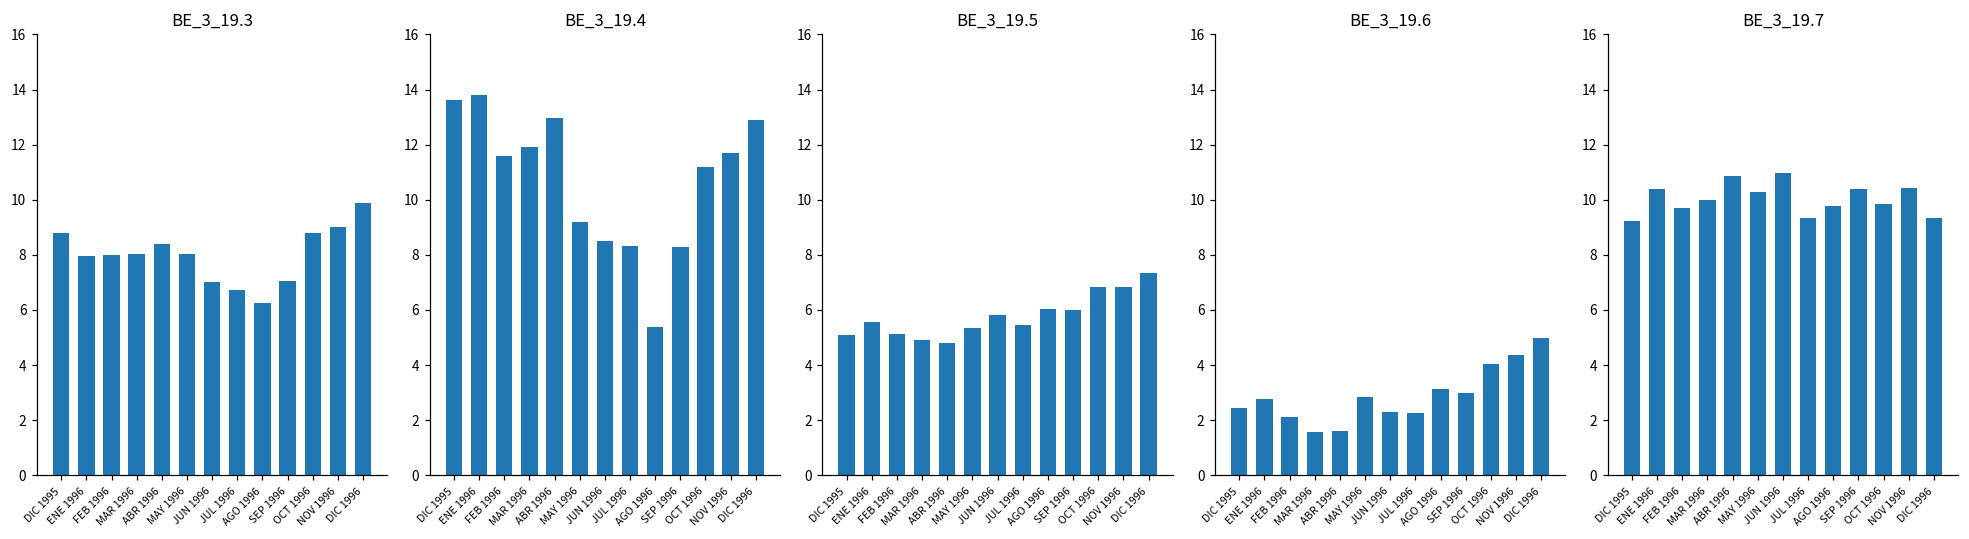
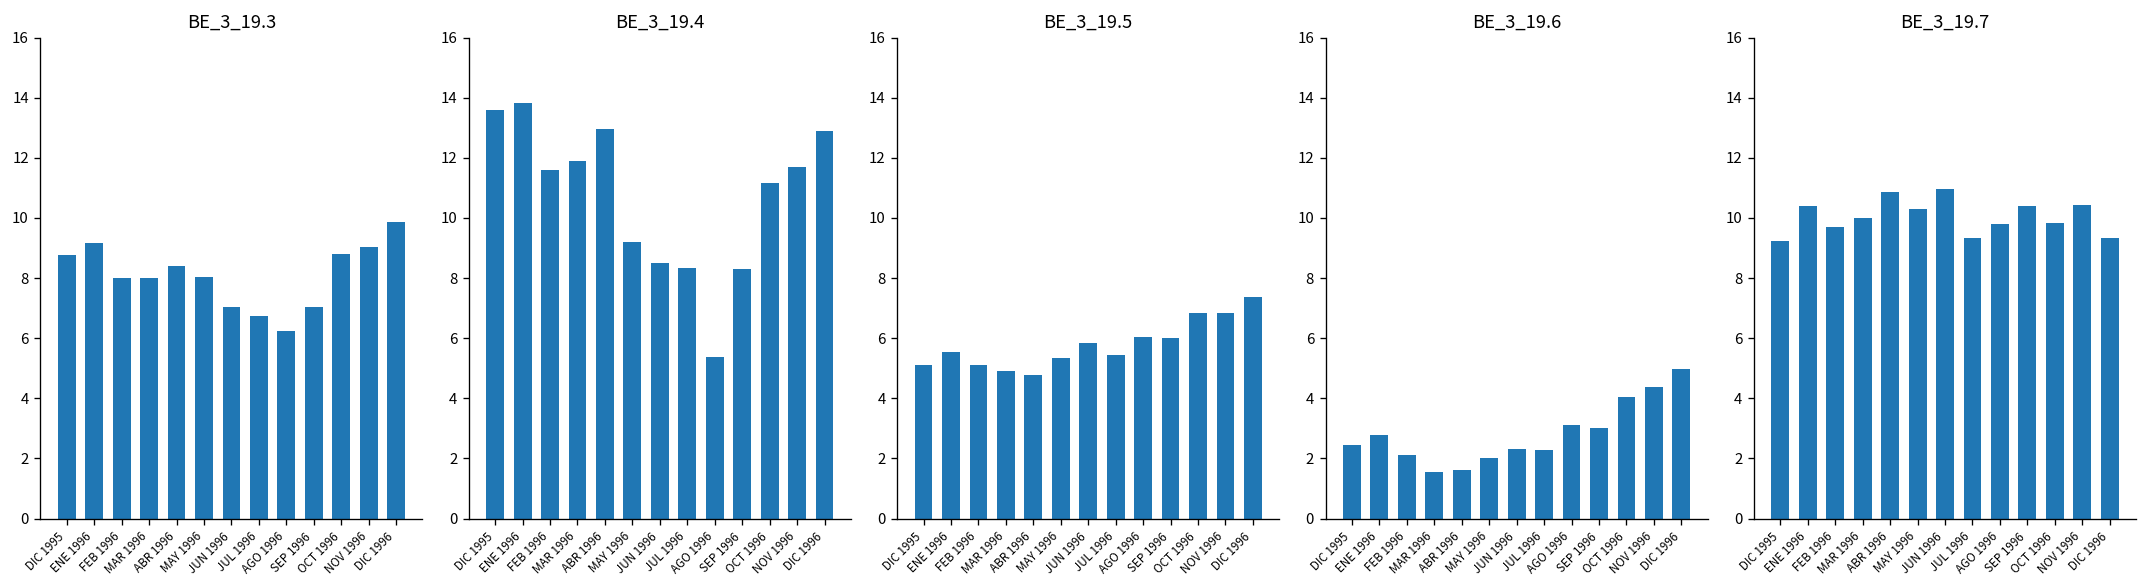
BE_3_19.3, ENE 1996: 7.9 -> 9.2
BE_3_19.6, MAY 1996: 2.8 -> 2.0
